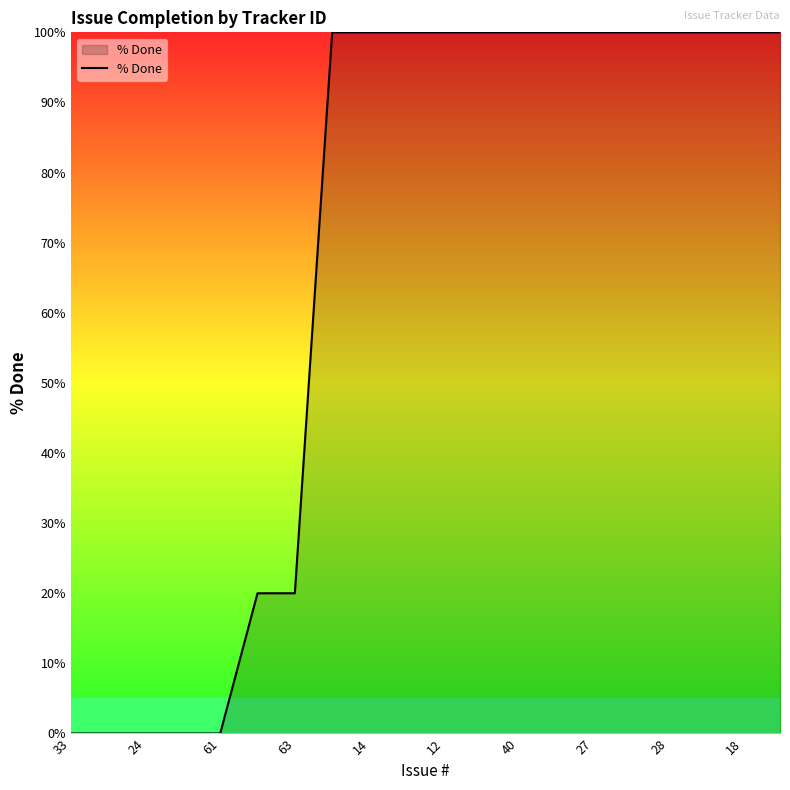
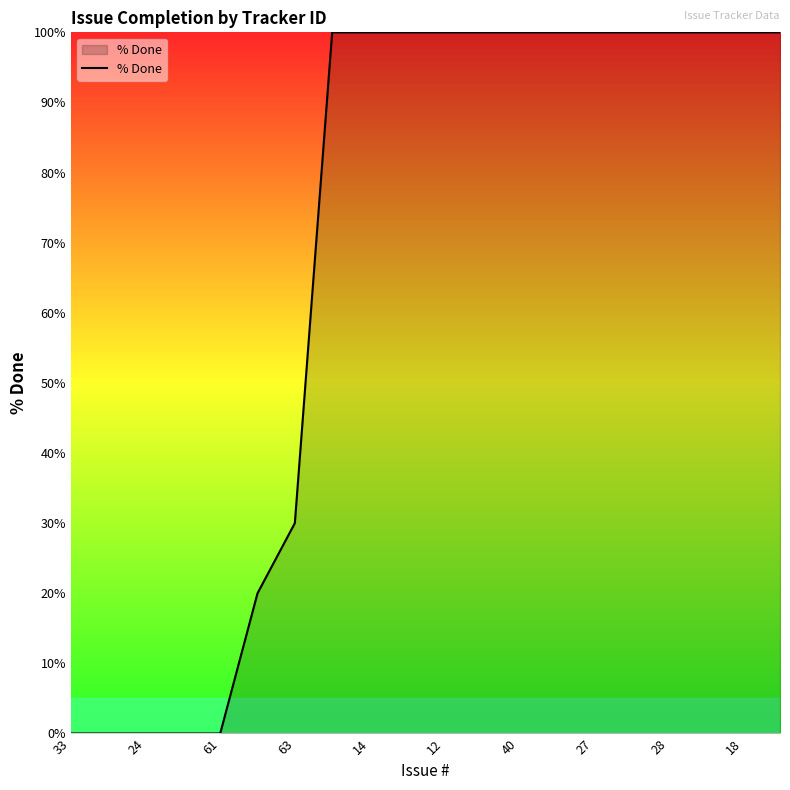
63: 20% -> 30%
